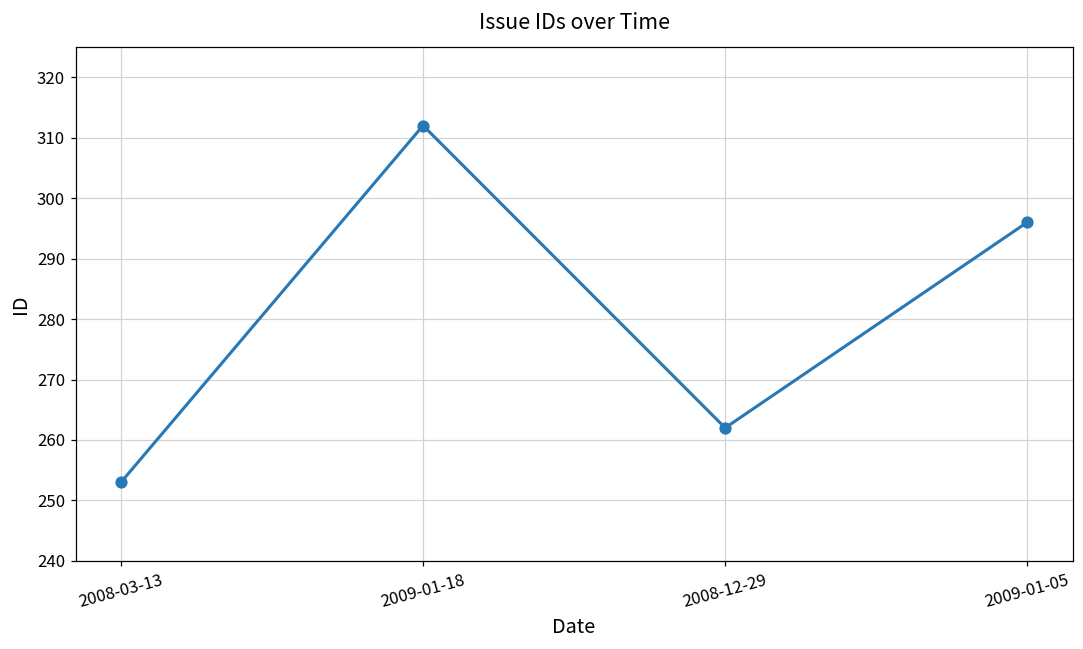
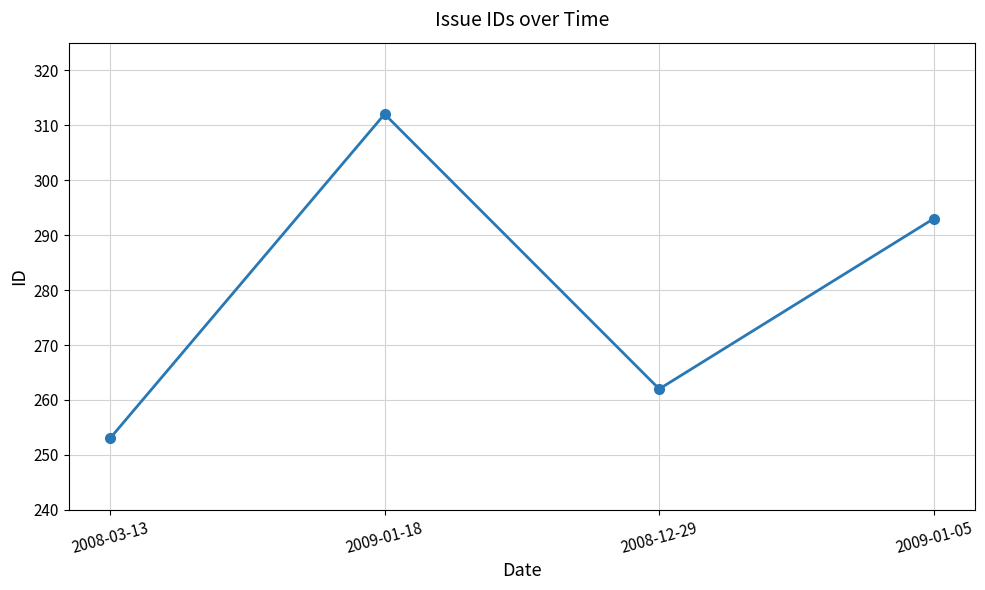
2009-01-05: 296 -> 293
